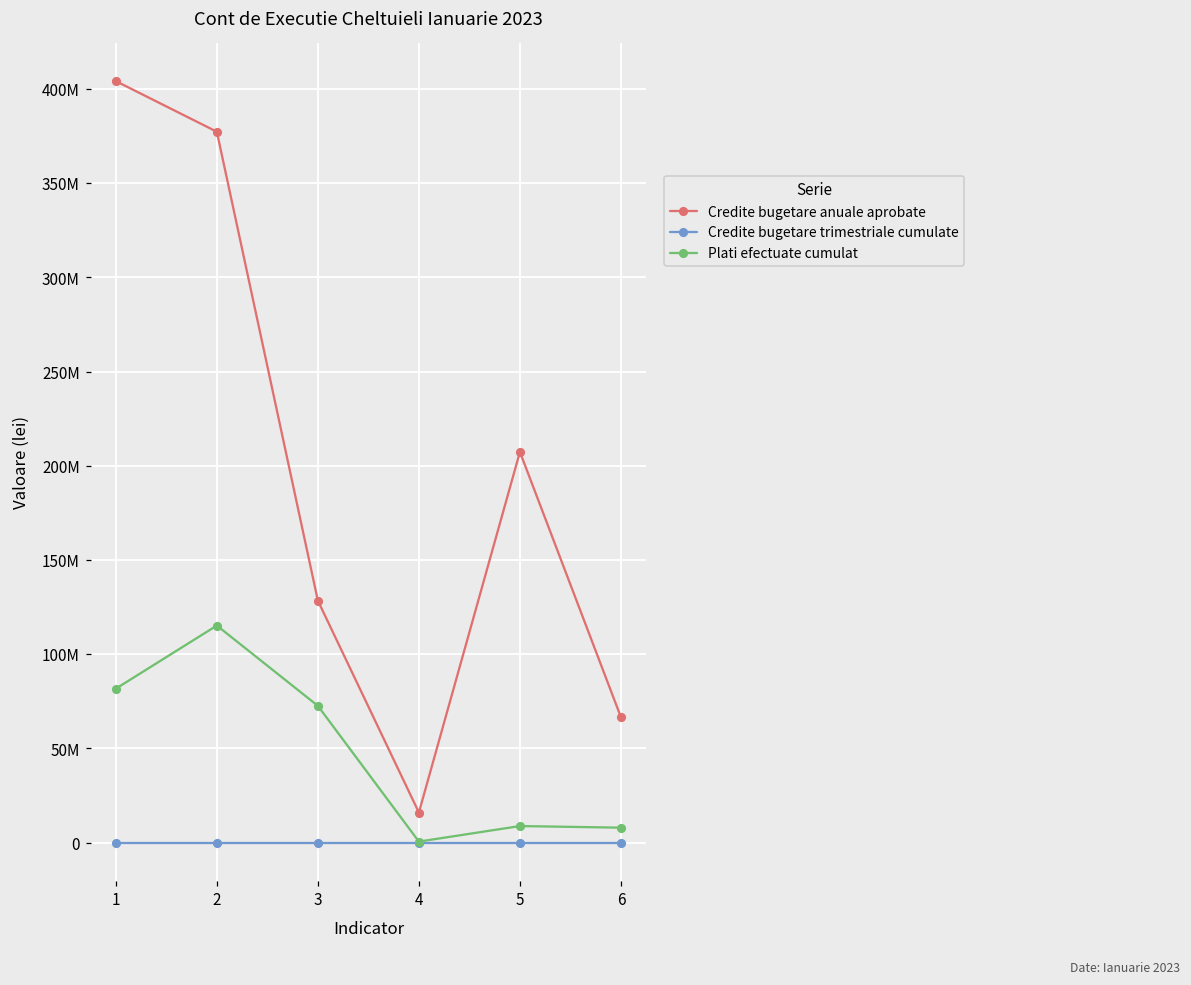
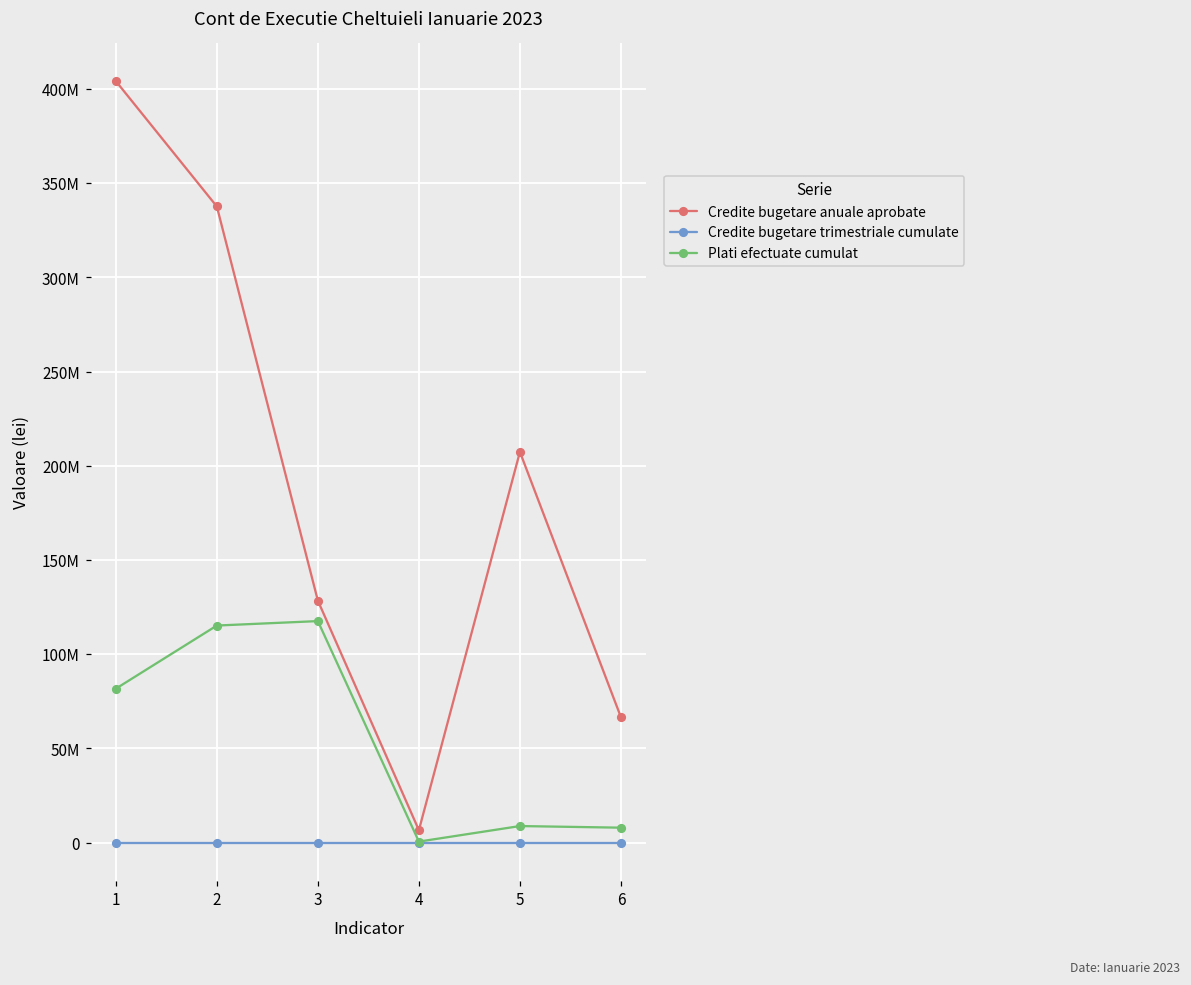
Credite bugetare anuale aprobate, 2: 377000000 -> 338000000
Plati efectuate cumulat, 3: 73000000 -> 118000000
Credite bugetare anuale aprobate, 4: 16000000 -> 7000000
